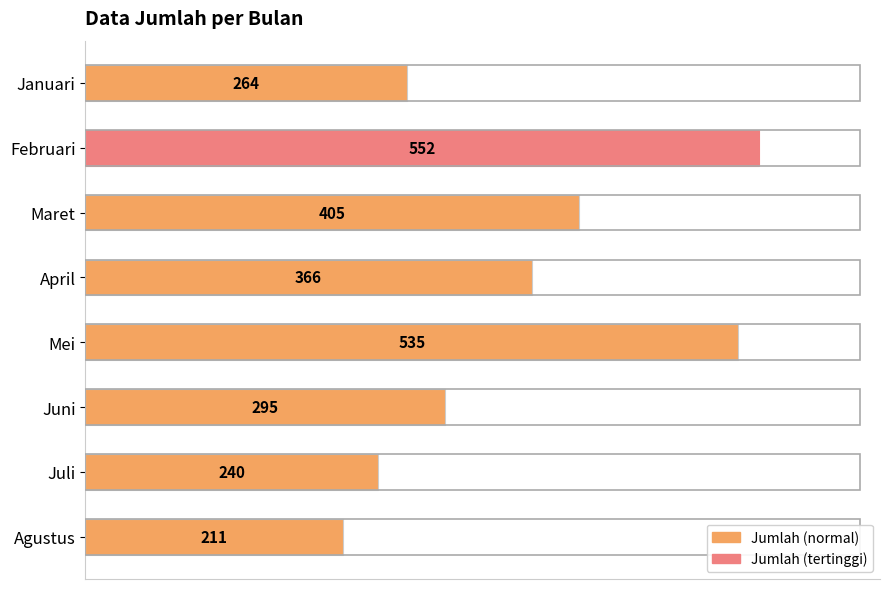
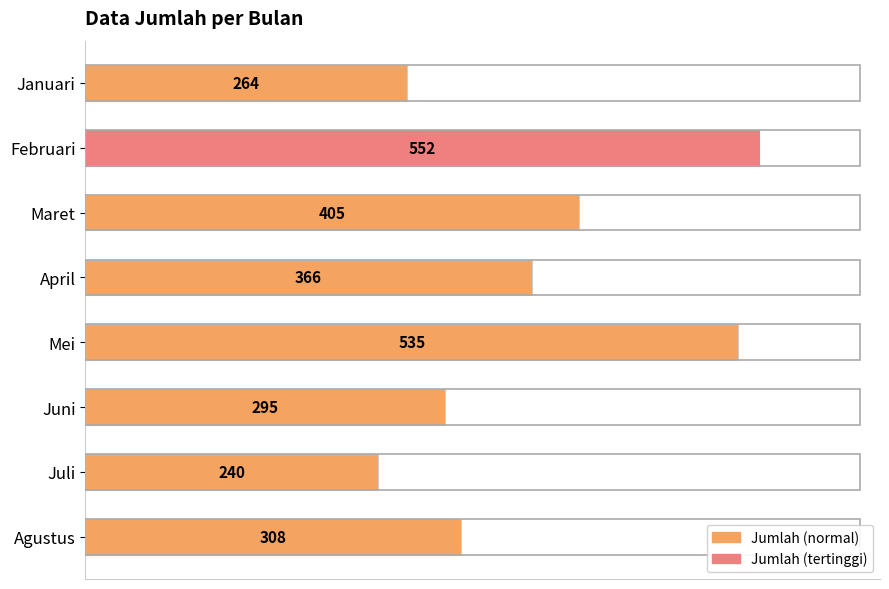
Agustus: 211 -> 308
